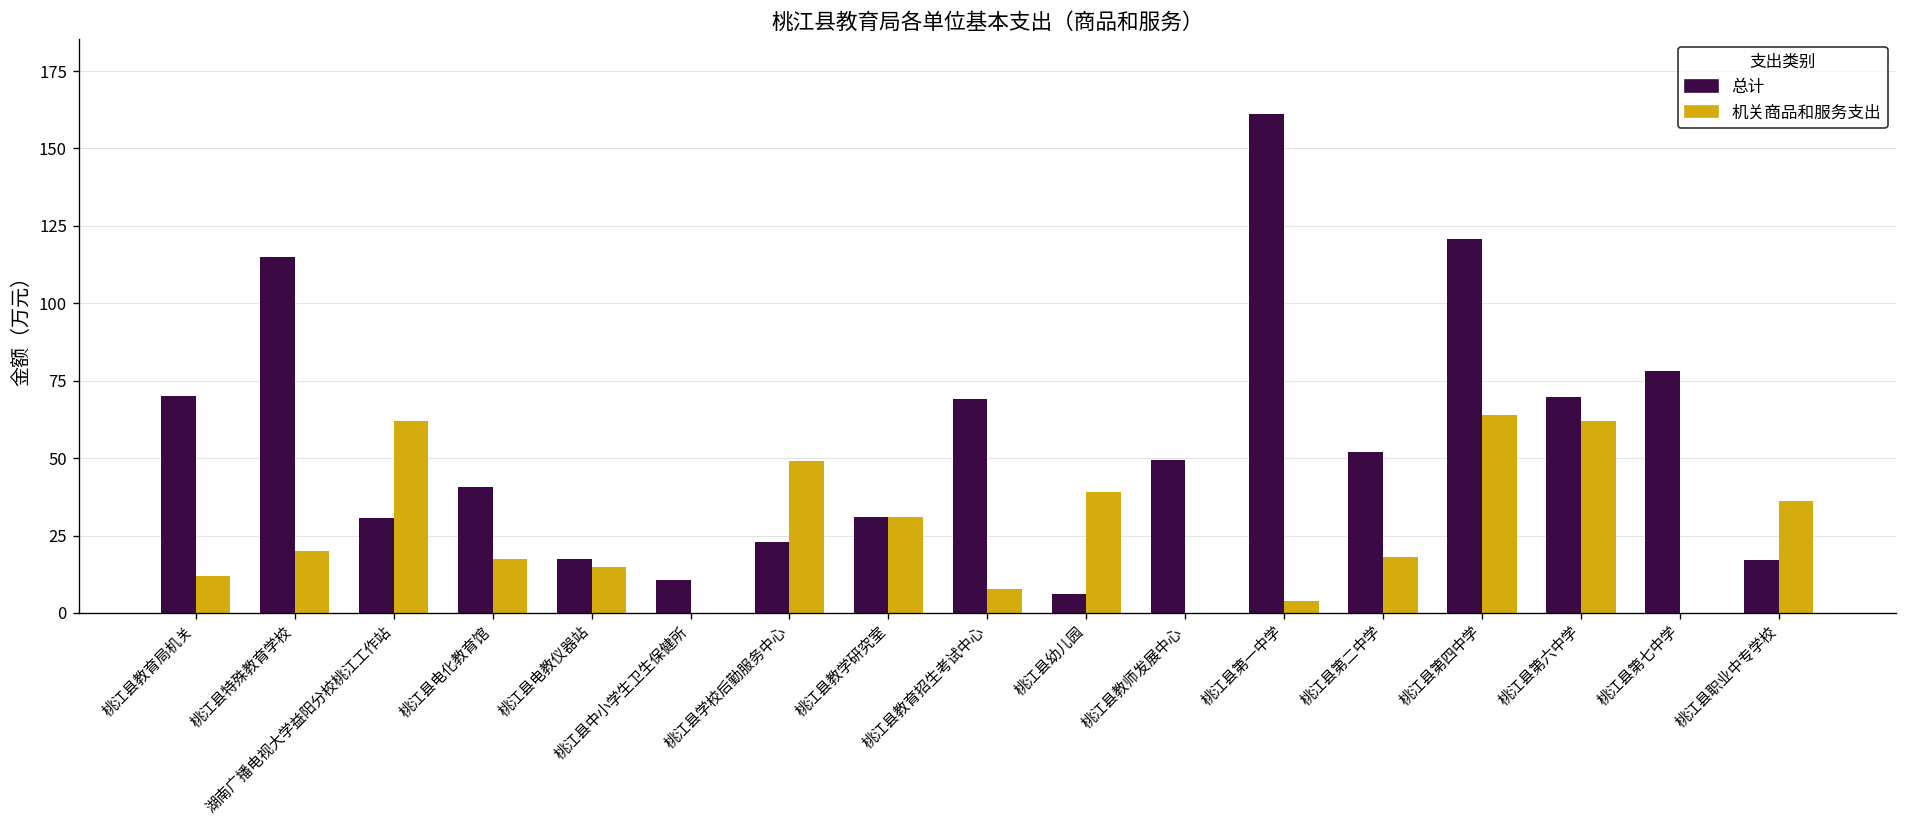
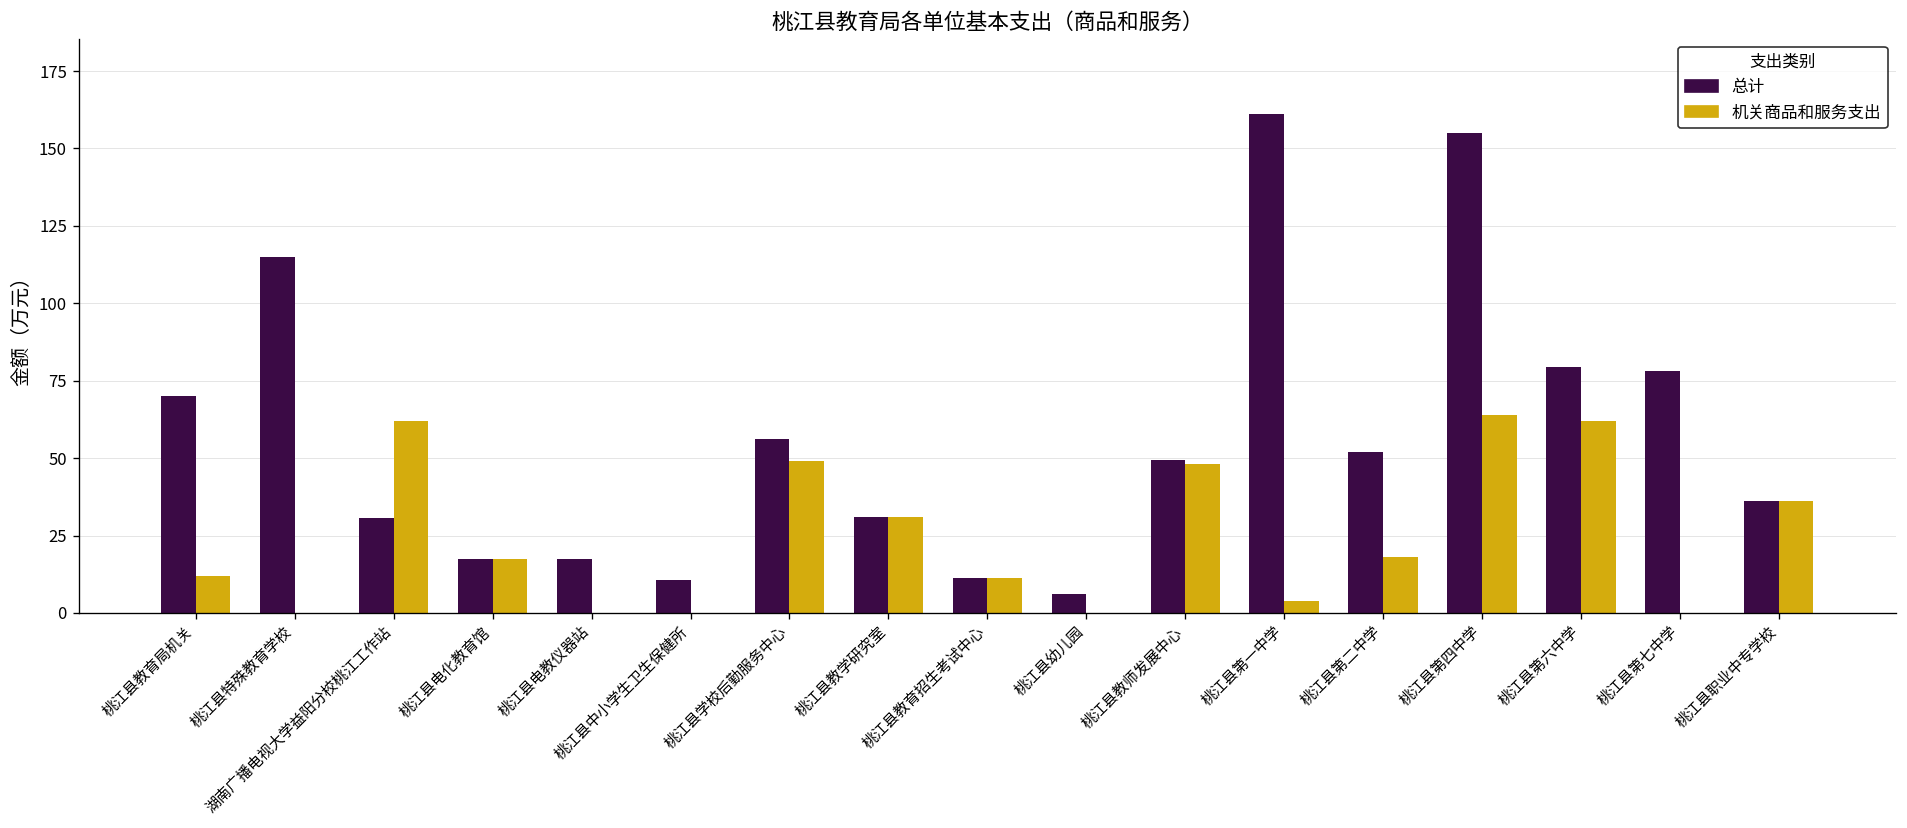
机关商品和服务支出, 桃江县特殊教育学校: 20 -> 0
总计, 桃江县电化教育馆: 41 -> 17
机关商品和服务支出, 桃江县电教仪器站: 15 -> 0
总计, 桃江县学校后勤服务中心: 23 -> 56
总计, 桃江县教育招生考试中心: 69 -> 11
机关商品和服务支出, 桃江县教育招生考试中心: 8 -> 11
机关商品和服务支出, 桃江县幼儿园: 39 -> 0
机关商品和服务支出, 桃江县教师发展中心: 0 -> 48
总计, 桃江县第四中学: 121 -> 155
总计, 桃江县第六中学: 70 -> 80
总计, 桃江县职业中专学校: 17 -> 36
